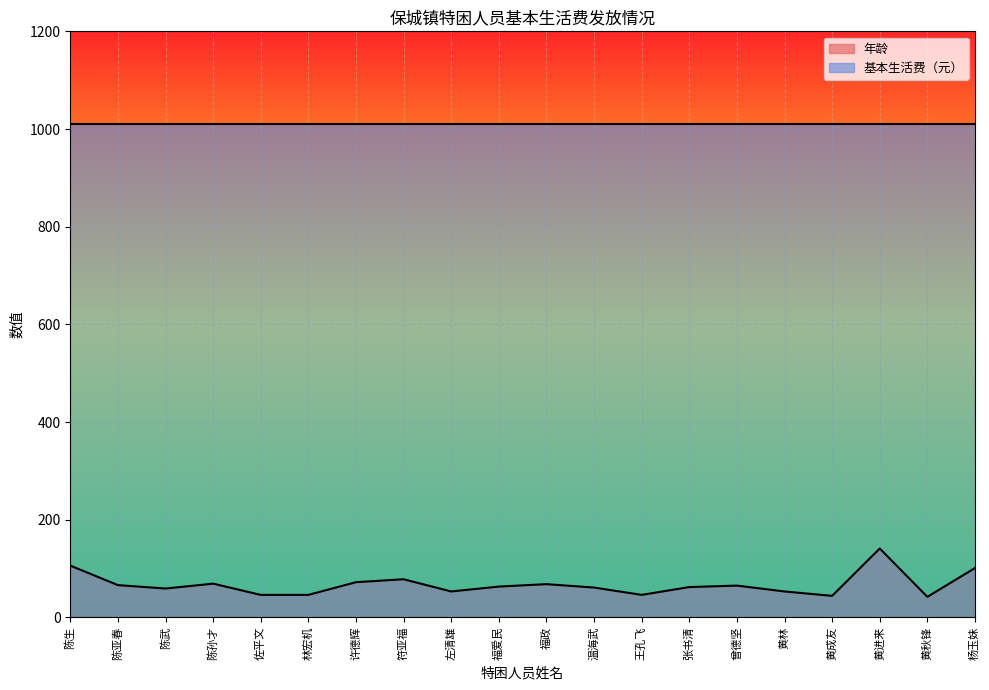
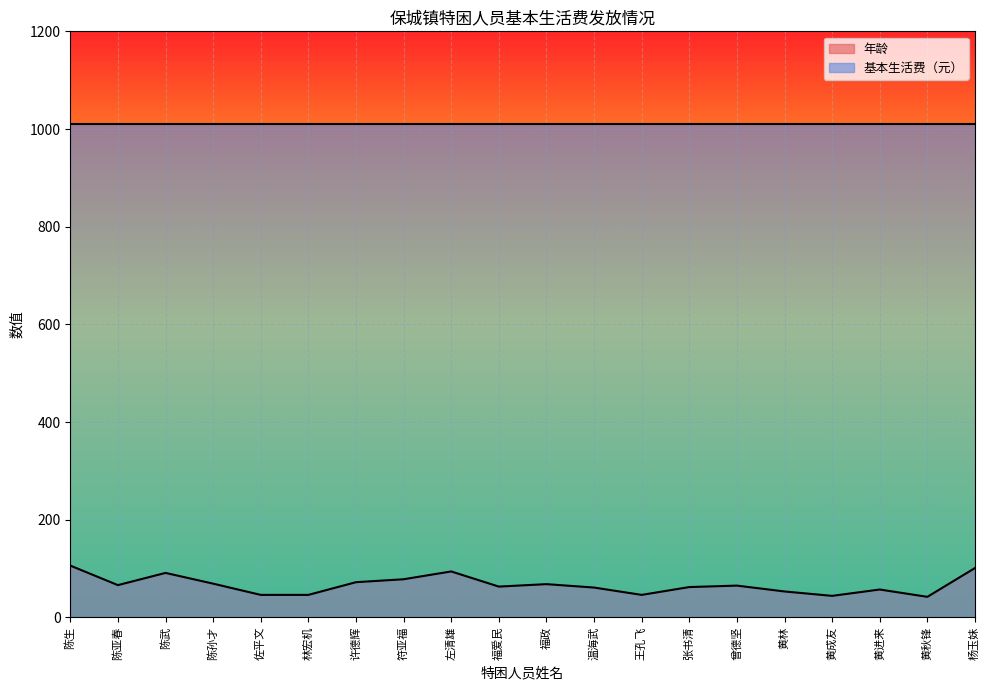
年龄, 陈武: 60 -> 90
年龄, 左清雄: 50 -> 90
年龄, 黄进来: 140 -> 60
